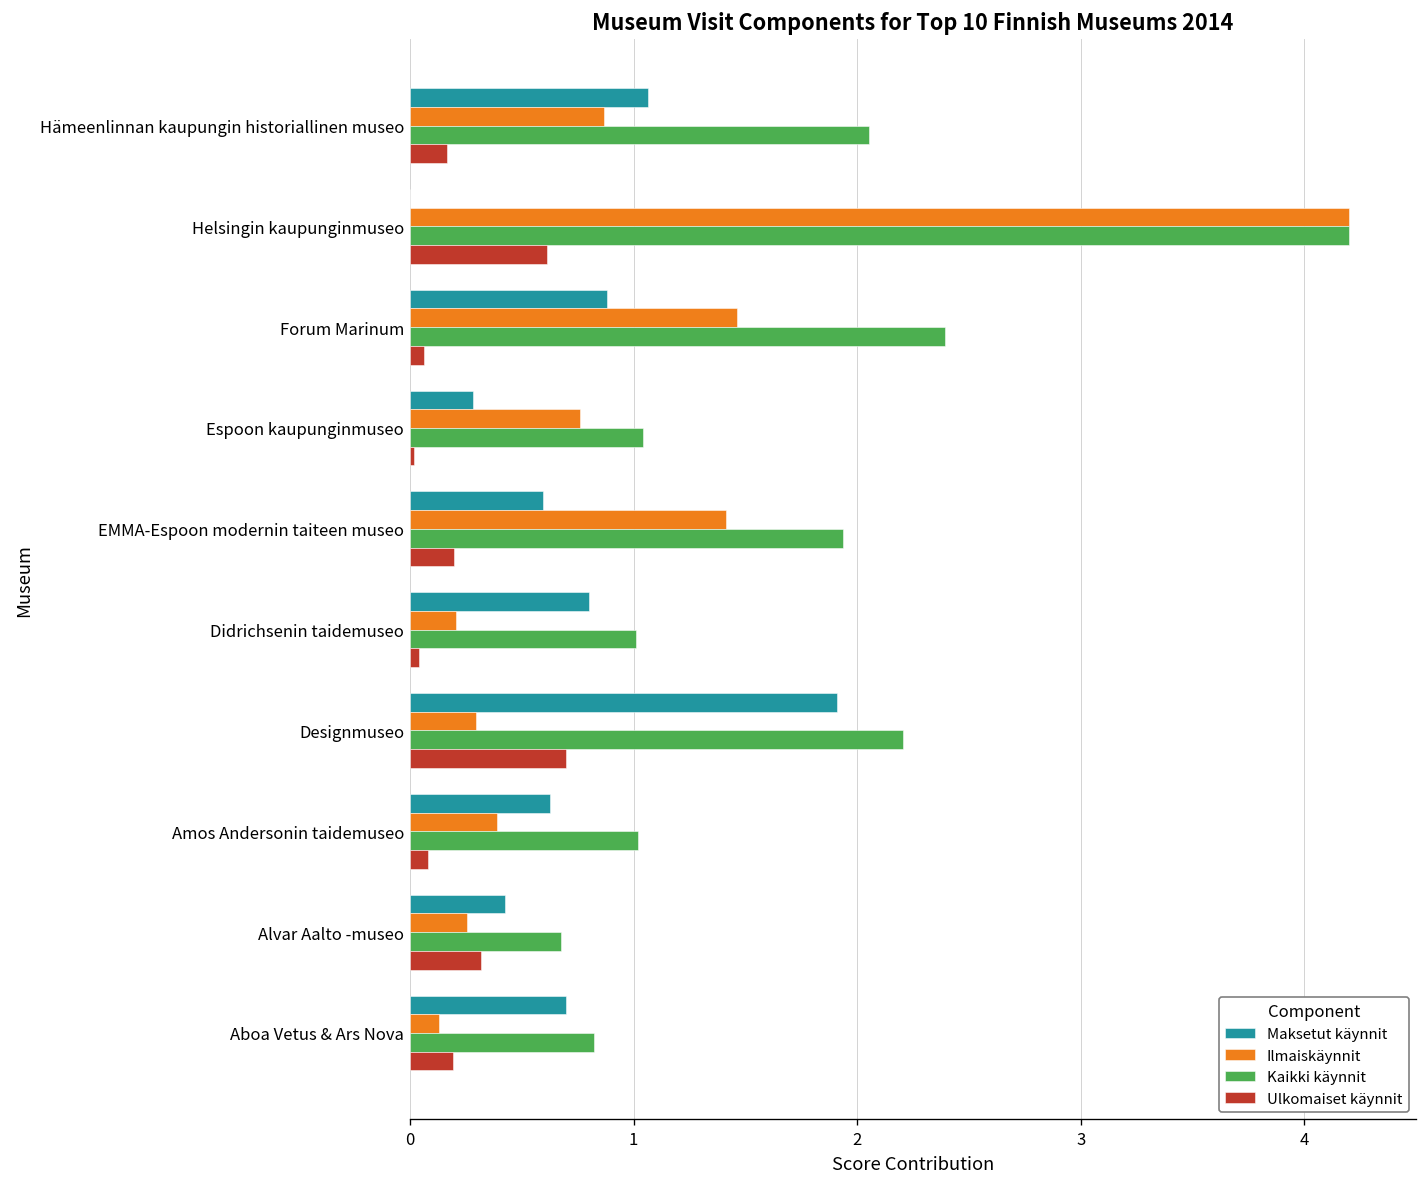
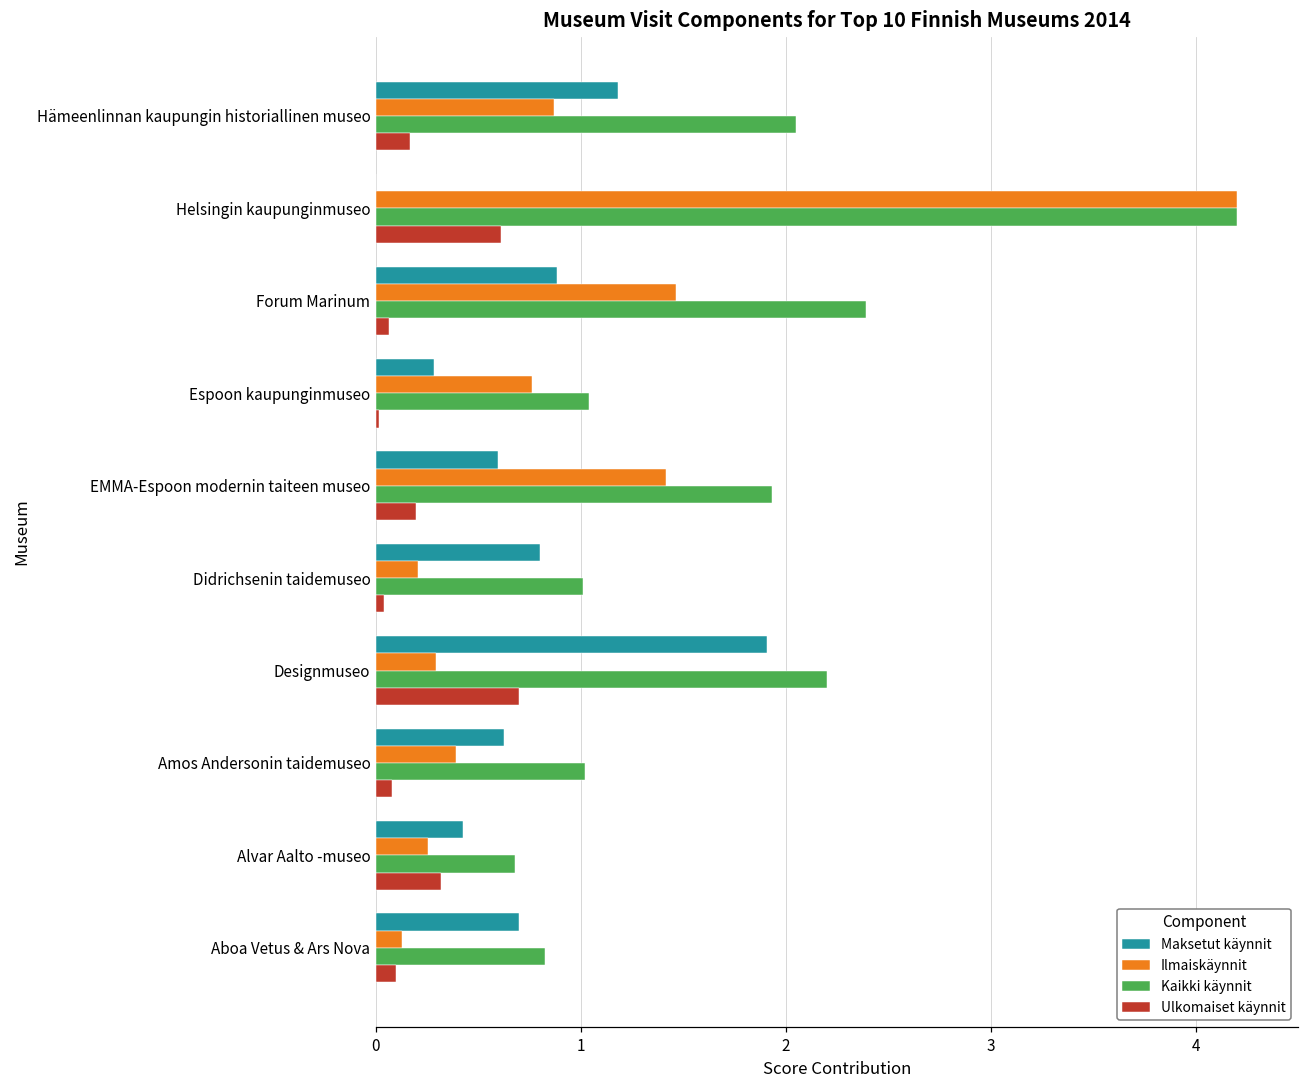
Maksetut käynnit, Hämeenlinnan kaupungin historiallinen museo: 1.06 -> 1.18
Ulkomaiset käynnit, Aboa Vetus & Ars Nova: 0.19 -> 0.10
